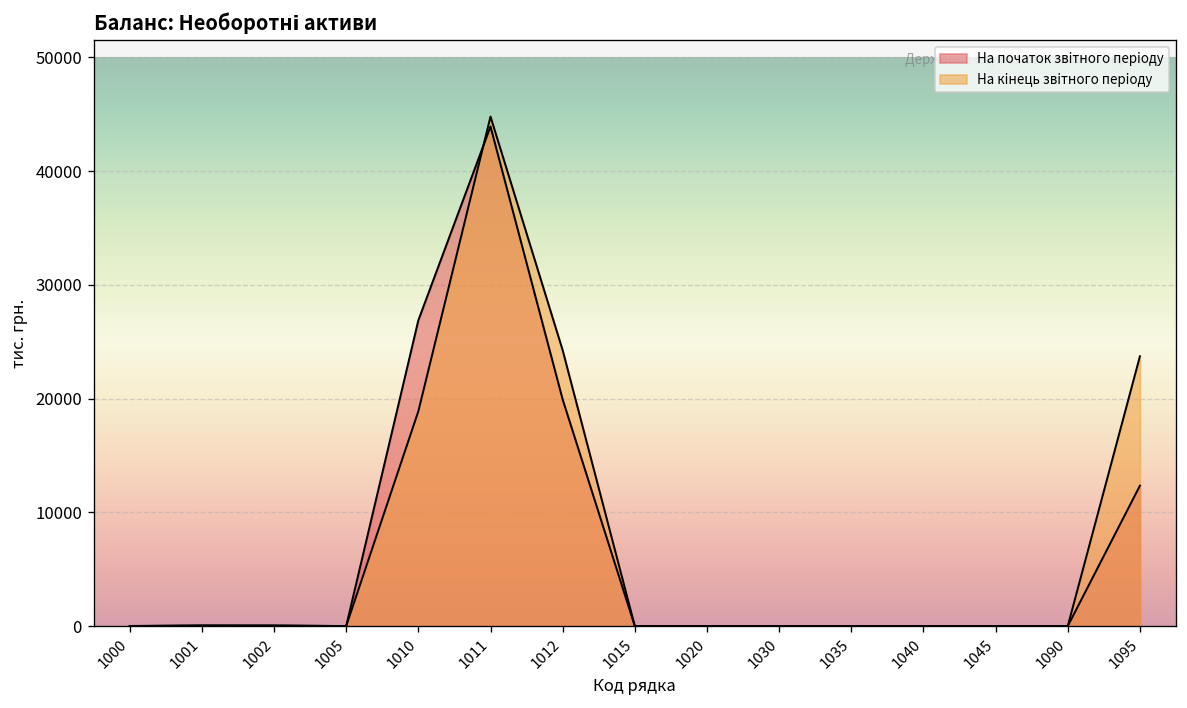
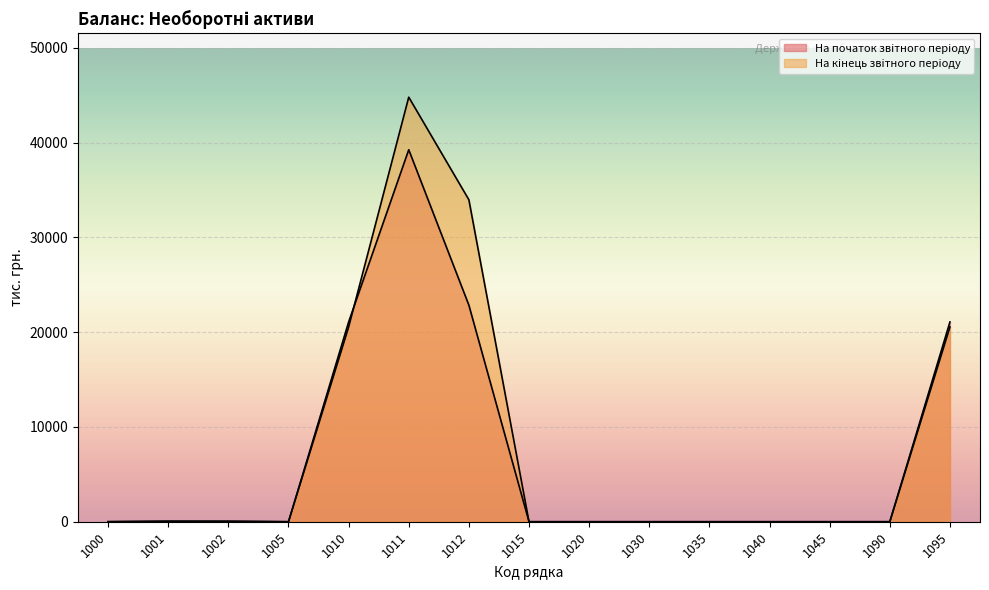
На початок звiтного перiоду, 1010: 27000 -> 21000
На кiнець звiтного перiоду, 1010: 19000 -> 21000
На початок звiтного перiоду, 1011: 44000 -> 39000
На початок звiтного перiоду, 1012: 20000 -> 23000
На кiнець звiтного перiоду, 1012: 24000 -> 34000
На початок звiтного перiоду, 1095: 12000 -> 21000
На кiнець звiтного перiоду, 1095: 24000 -> 21000
